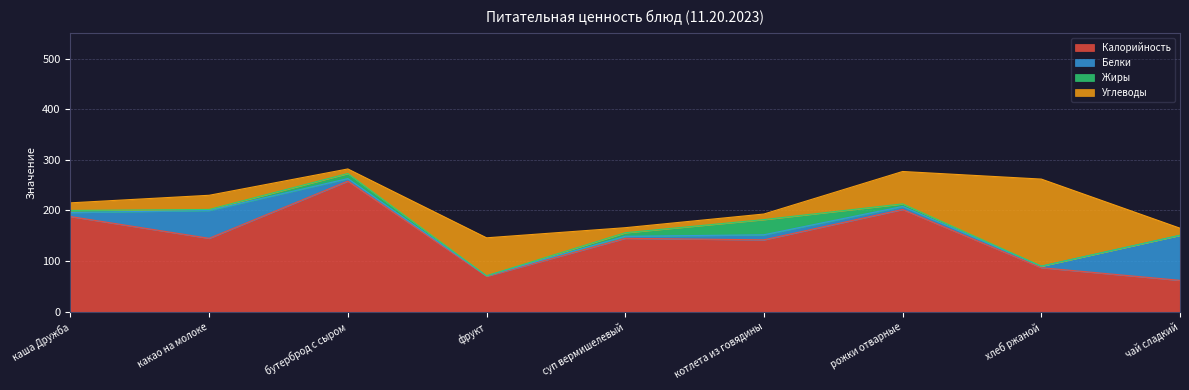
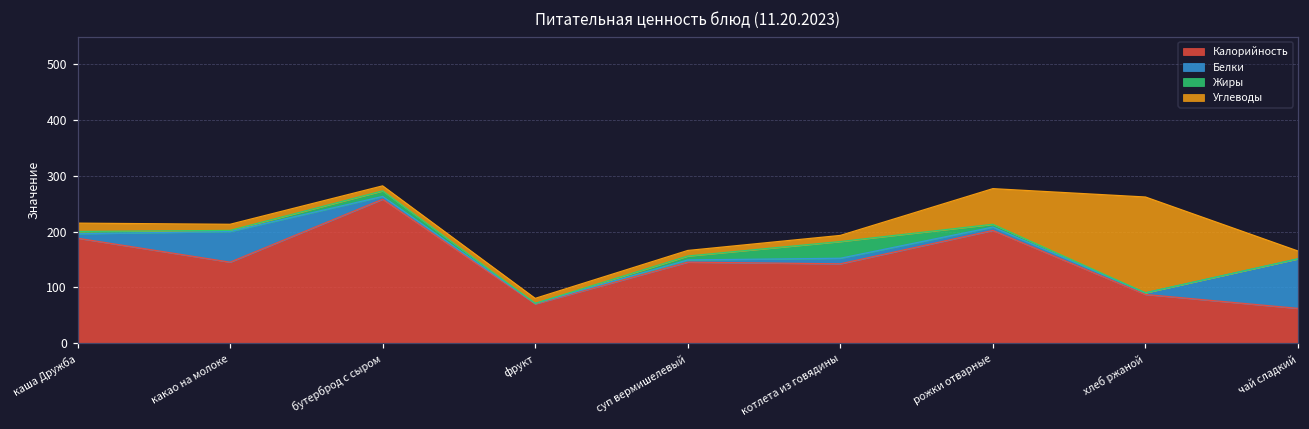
Углеводы, какао на молоке: 30 -> 10
Углеводы, фрукт: 80 -> 10
